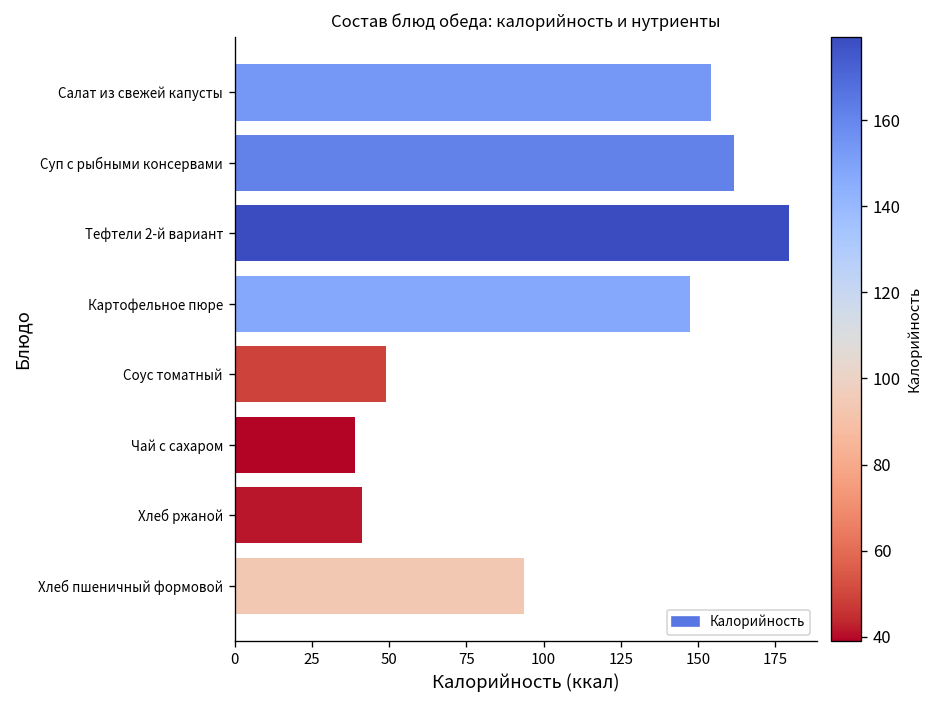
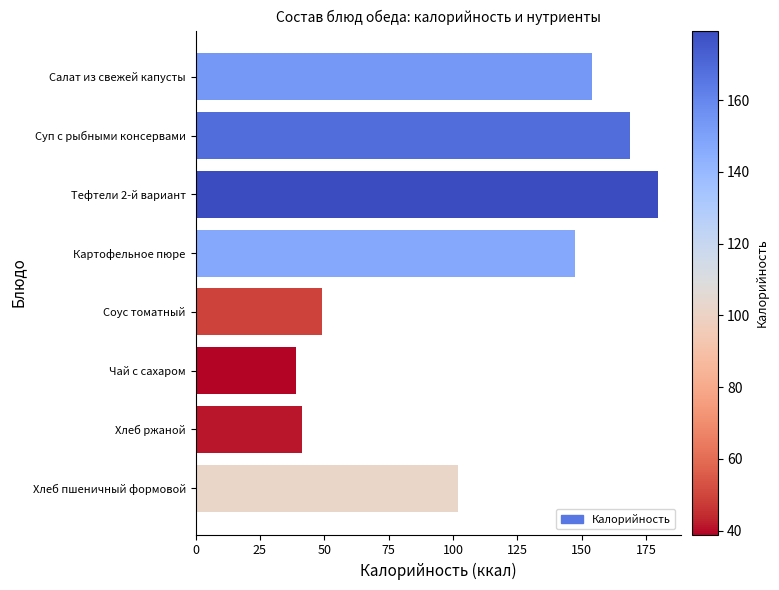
Суп с рыбными консервами: 162 -> 169
Хлеб пшеничный формовой: 94 -> 102
